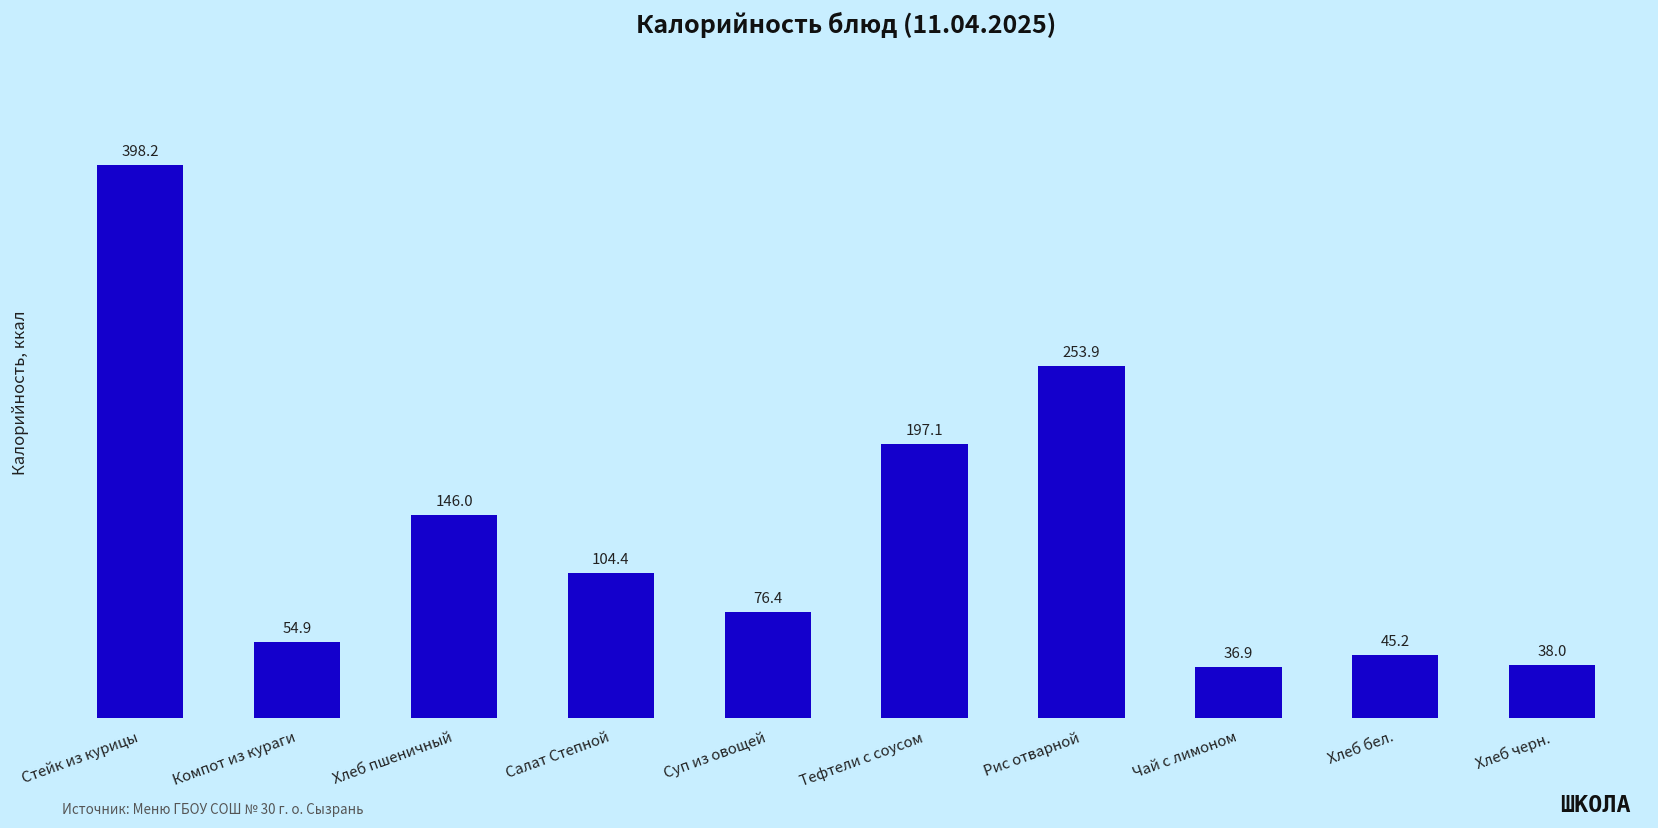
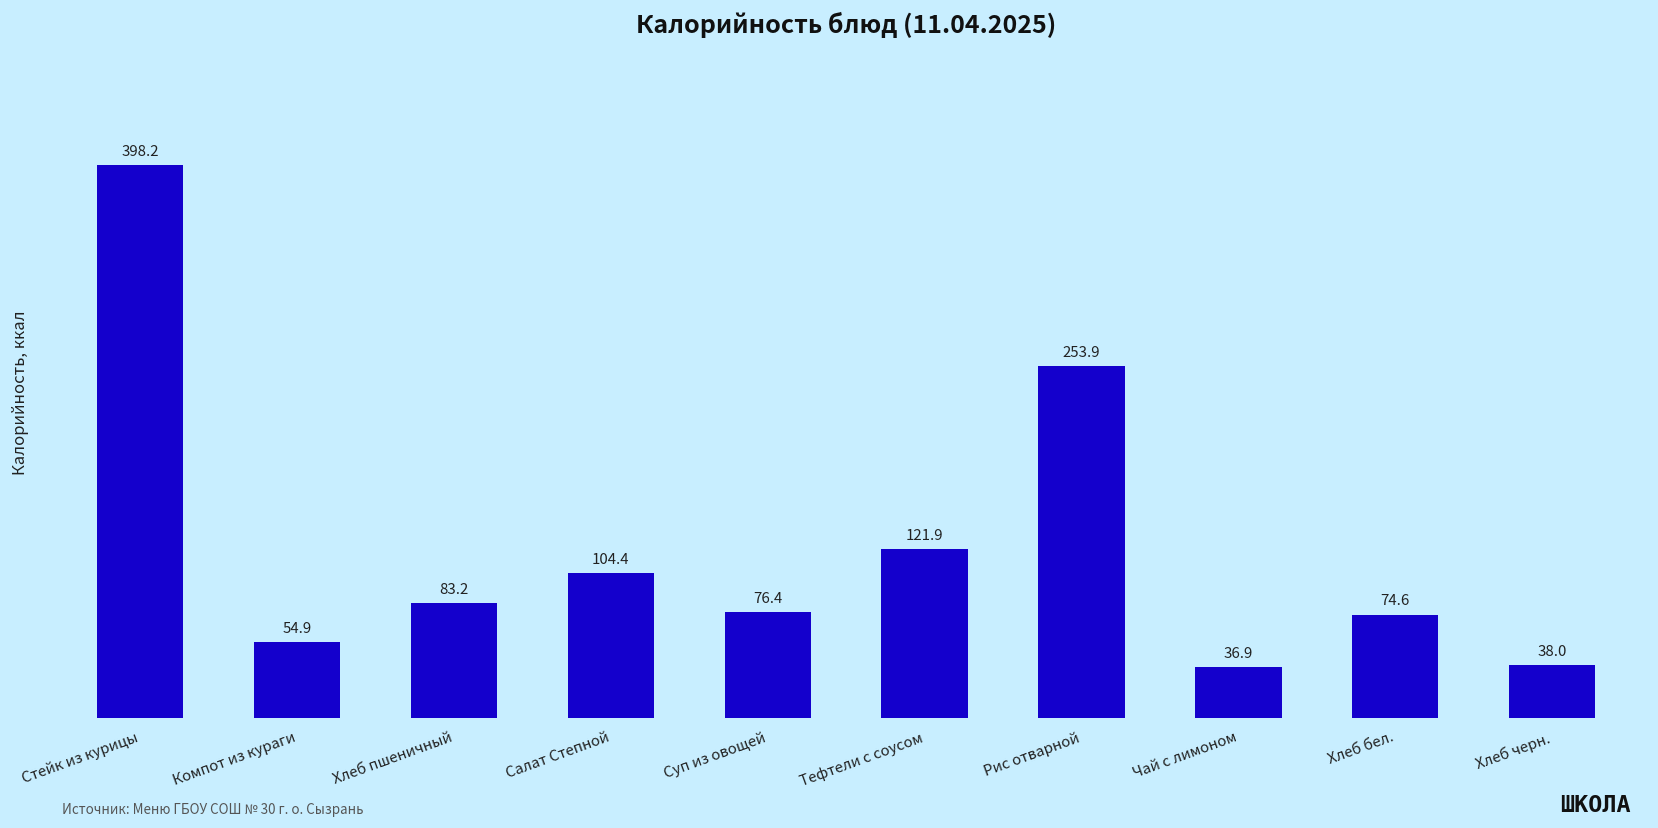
Хлеб пшеничный: 146.0 -> 83.2
Тефтели с соусом: 197.1 -> 121.9
Хлеб бел.: 45.2 -> 74.6
